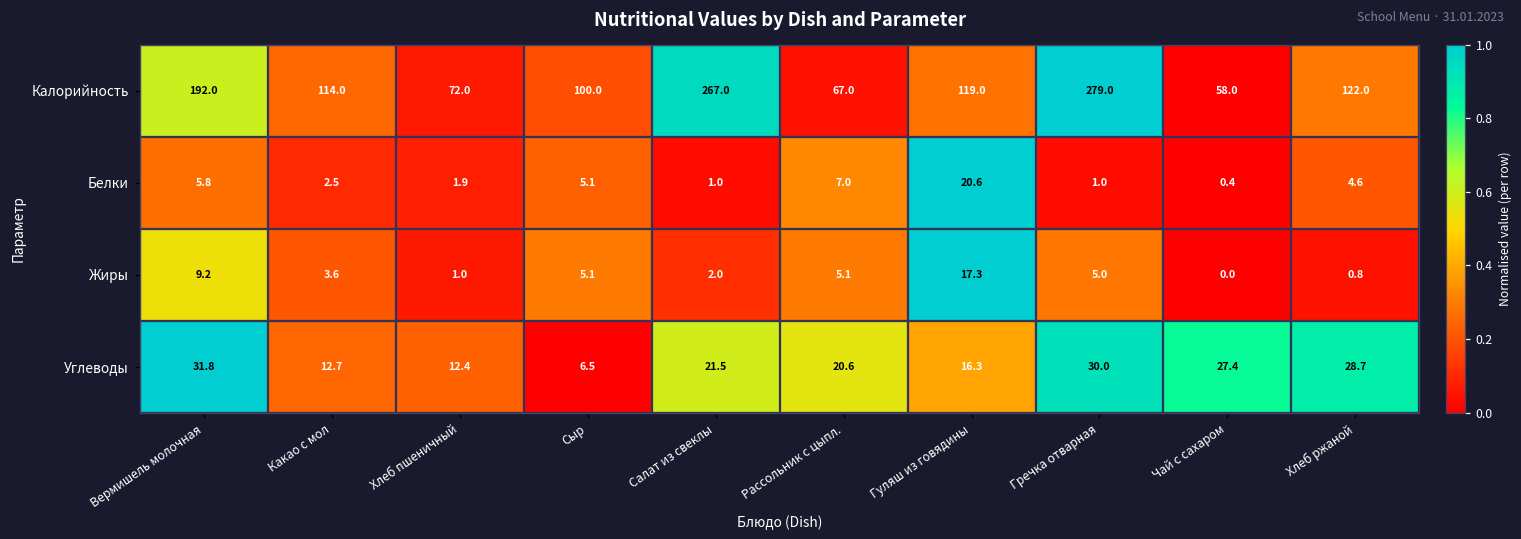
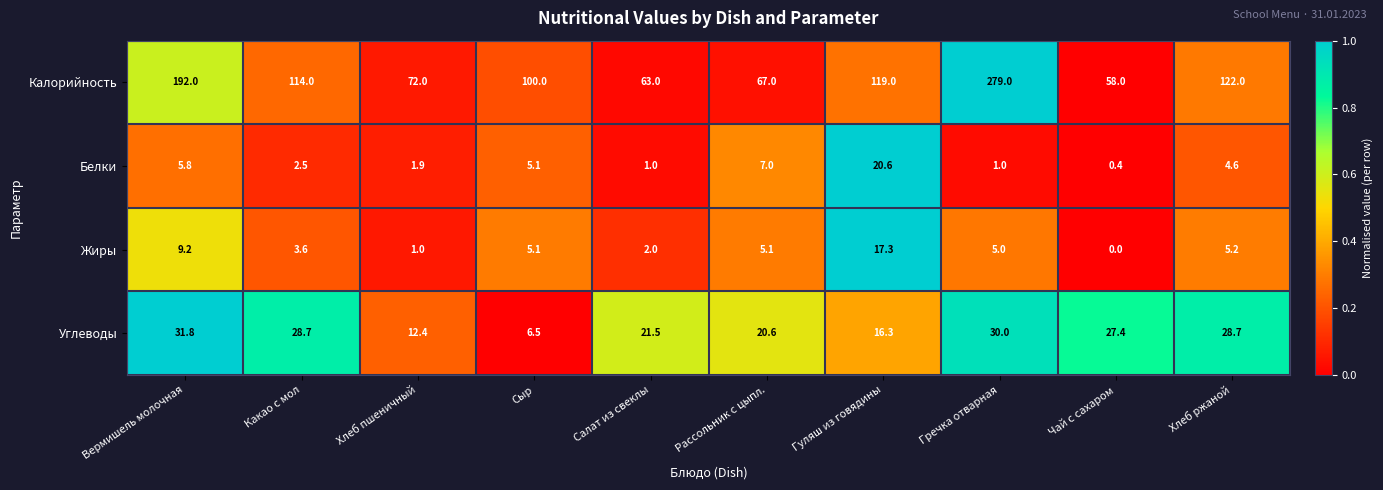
Калорийность, Салат из свеклы: 267.0 -> 63.0
Жиры, Хлеб ржаной: 0.8 -> 5.2
Углеводы, Какао с мол: 12.7 -> 28.7
